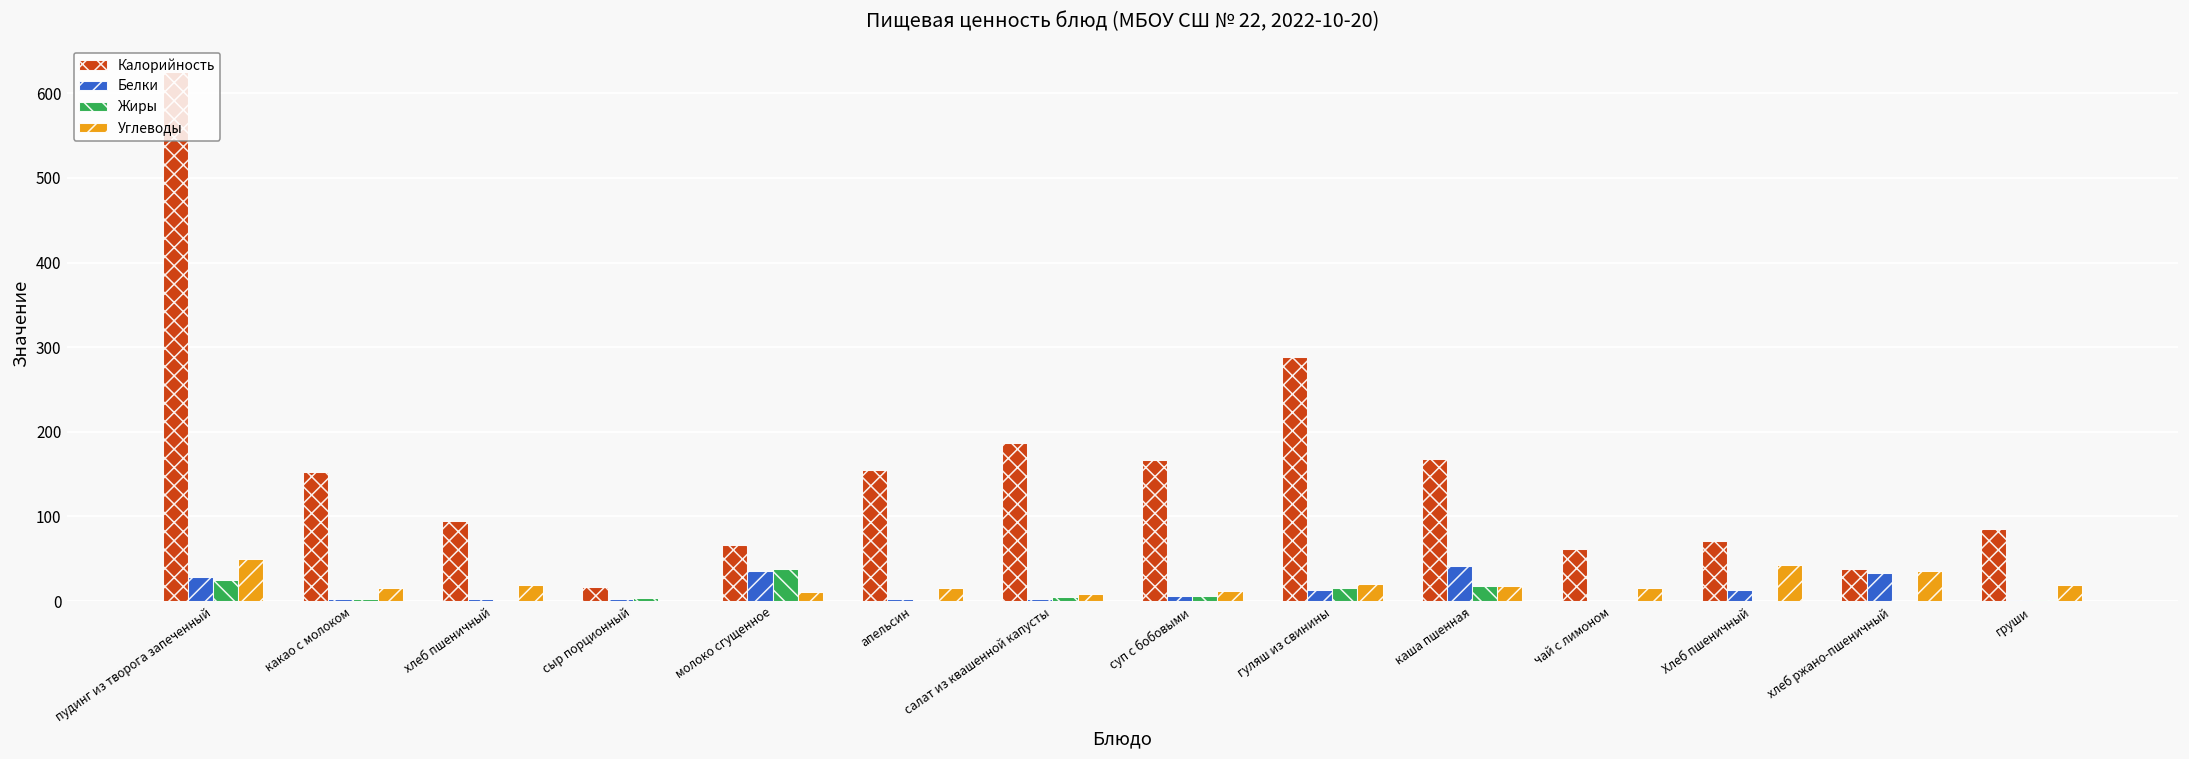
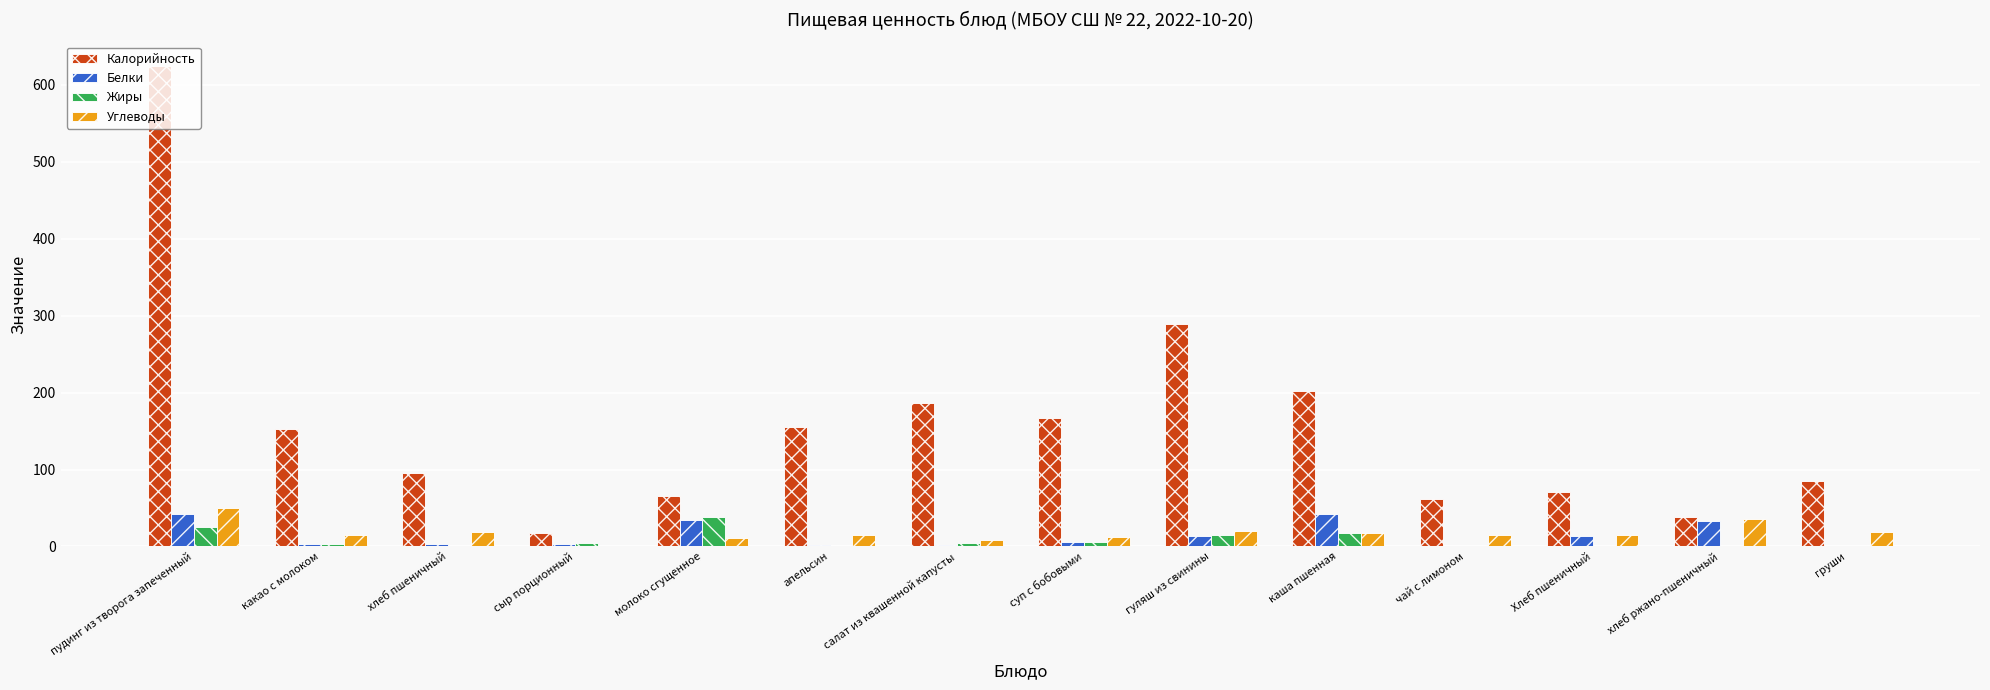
Белки, пудинг из творога запеченный: 30 -> 40
Калорийность, каша пшенная: 170 -> 200
Углеводы, Хлеб пшеничный: 40 -> 20
